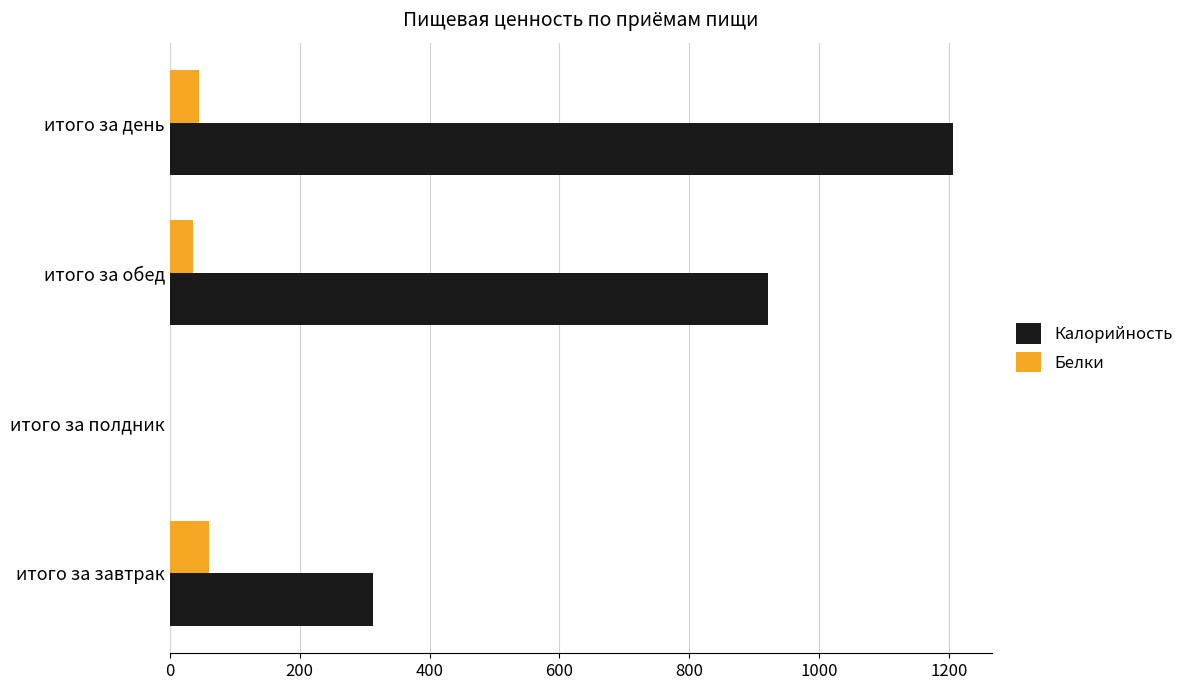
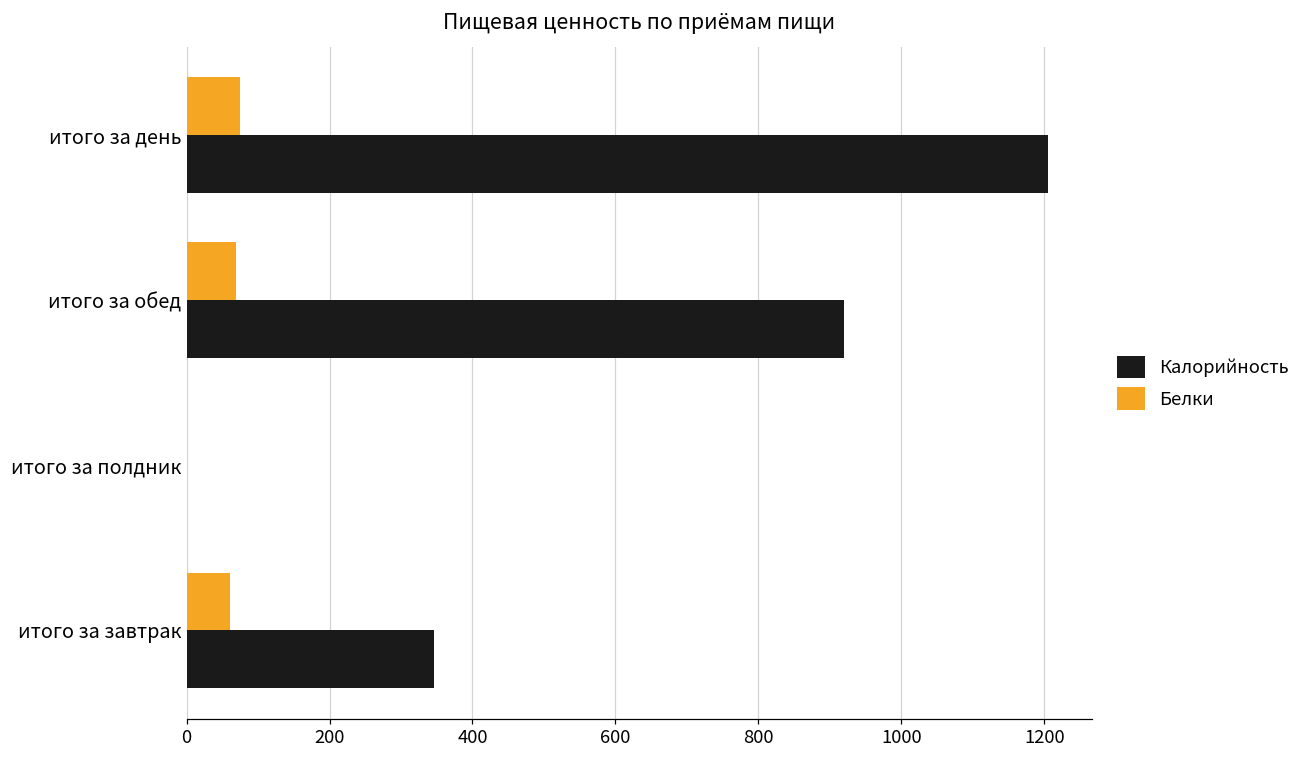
Белки, итого за день: 50 -> 70
Белки, итого за обед: 40 -> 70
Калорийность, итого за завтрак: 310 -> 350
